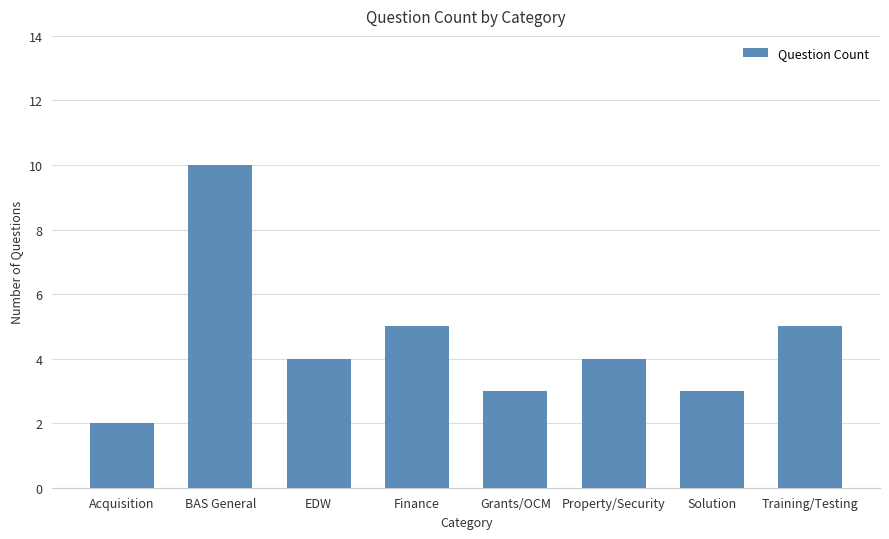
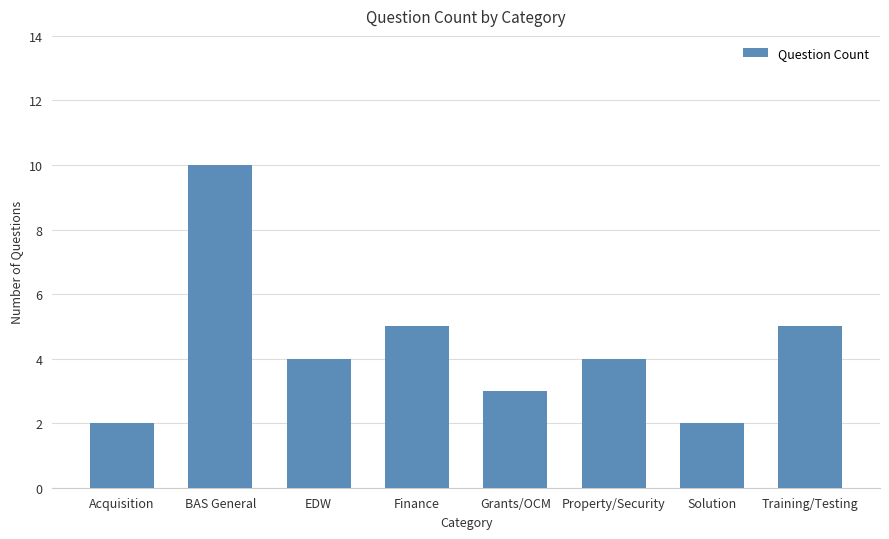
Solution: 3 -> 2
